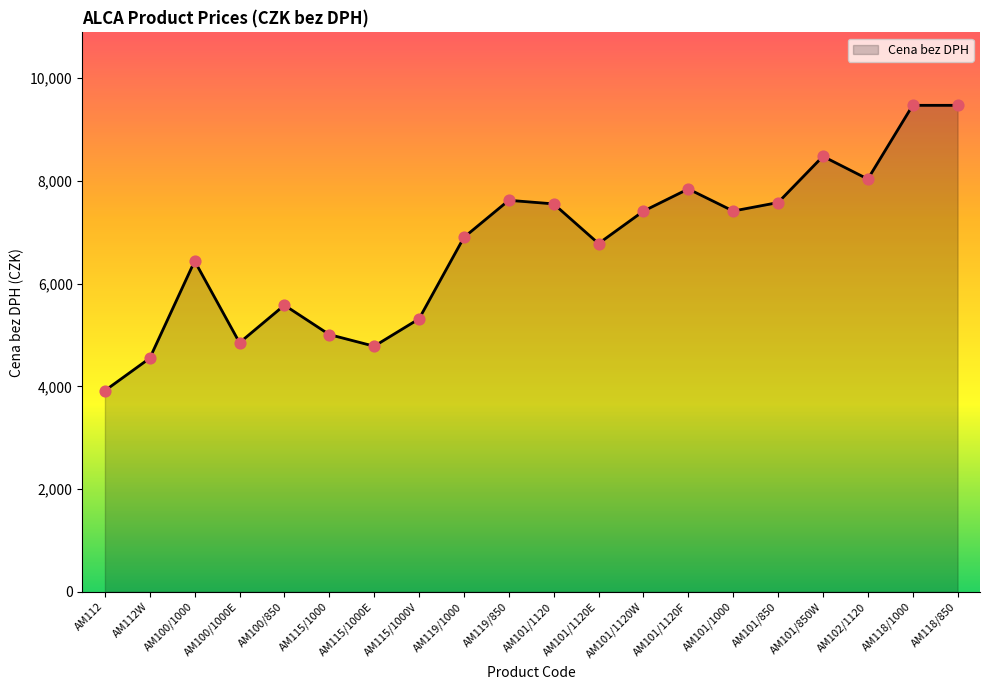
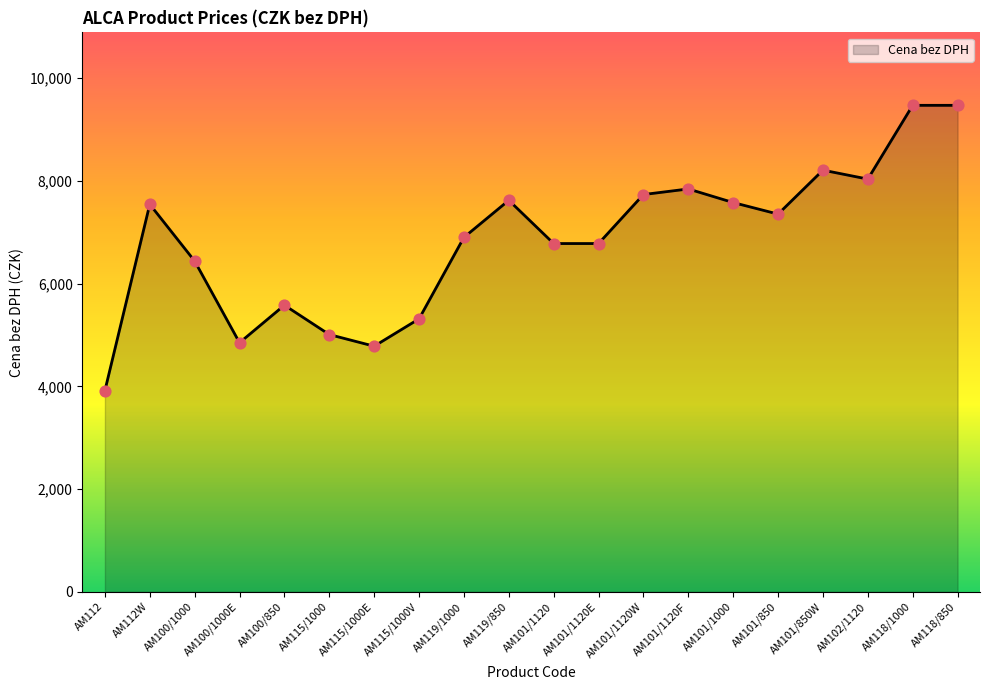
AM112W: 4,500 -> 7,500
AM101/1120: 7,600 -> 6,800
AM101/1120W: 7,400 -> 7,700
AM101/1000: 7,400 -> 7,600
AM101/850: 7,600 -> 7,400
AM101/850W: 8,500 -> 8,200
